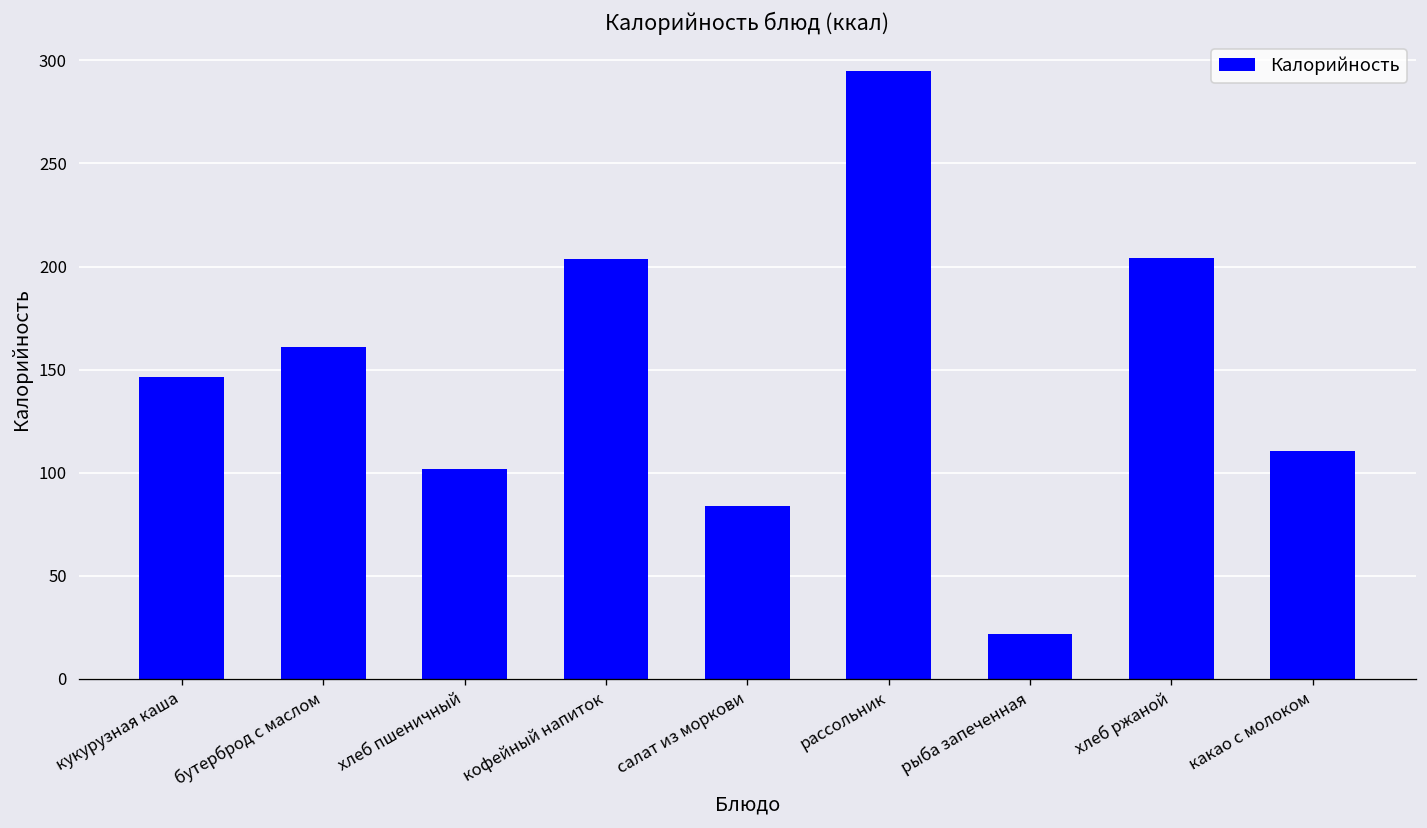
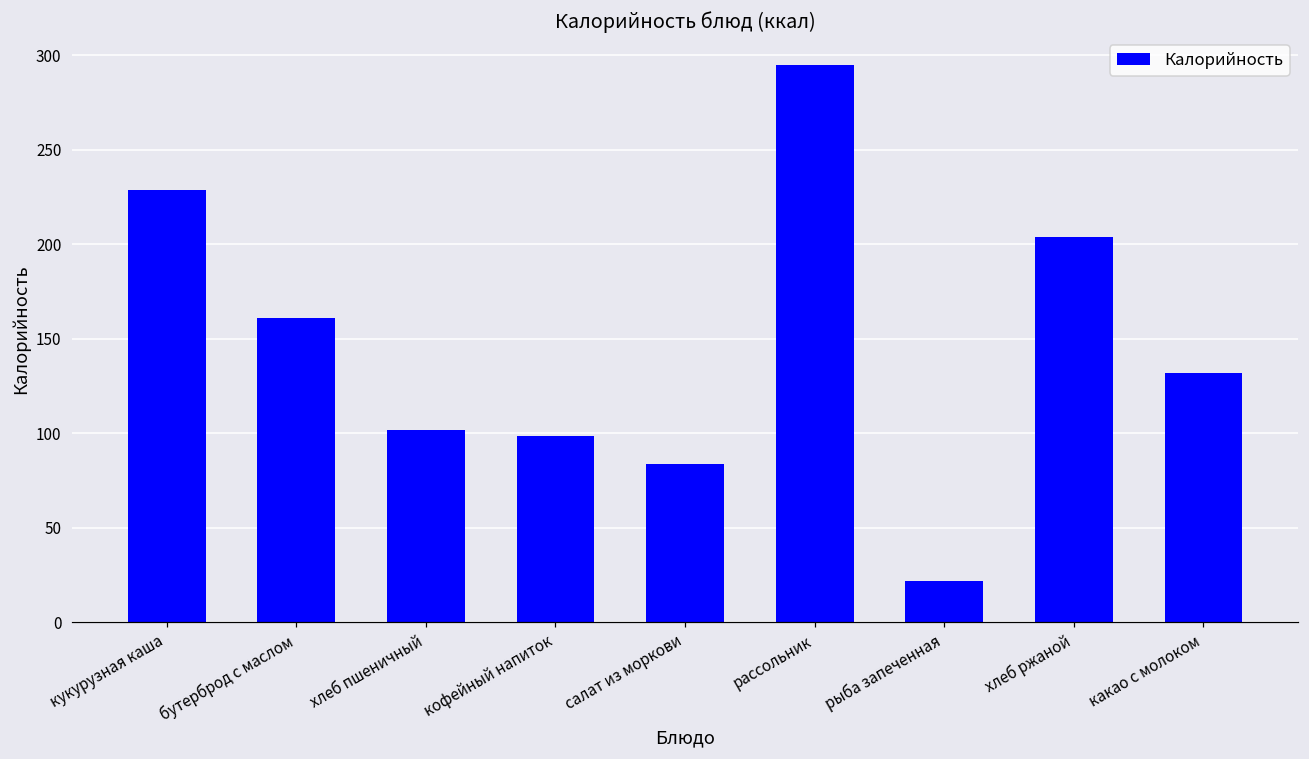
кукурузная каша: 147 -> 229
кофейный напиток: 204 -> 99
какао с молоком: 111 -> 132
